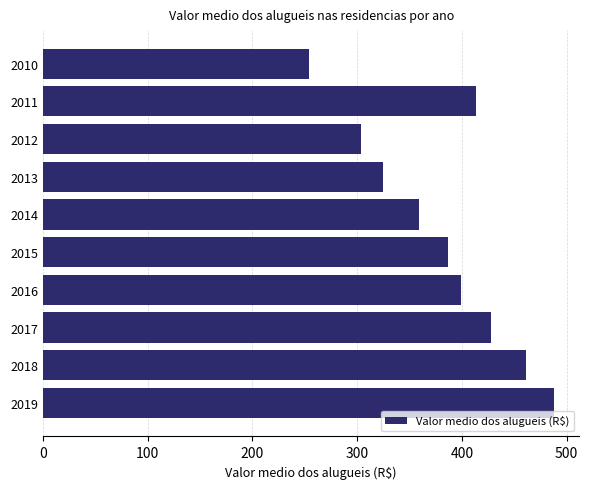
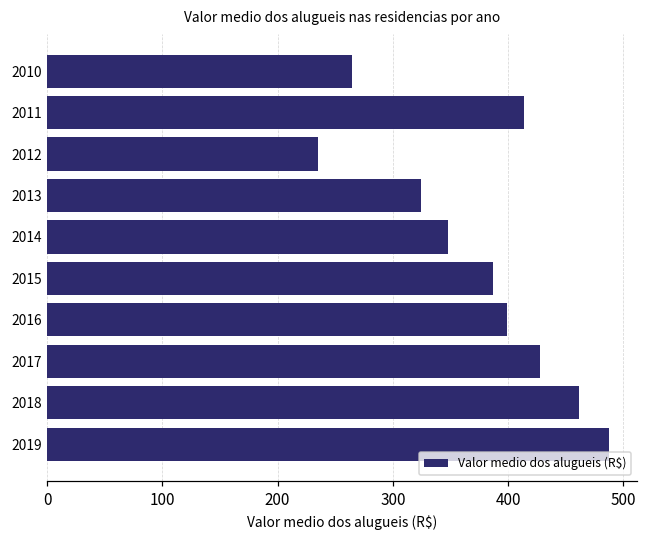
2010: 254 -> 264
2012: 303 -> 235
2014: 359 -> 348
